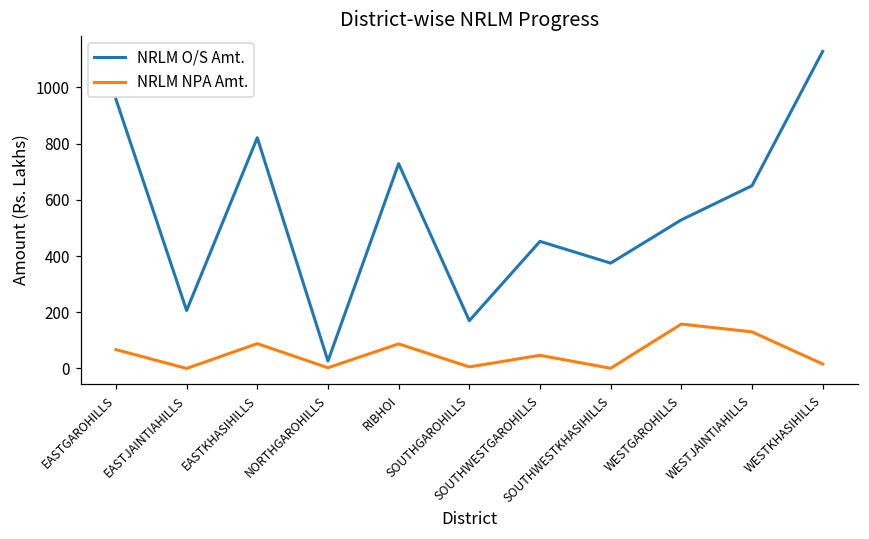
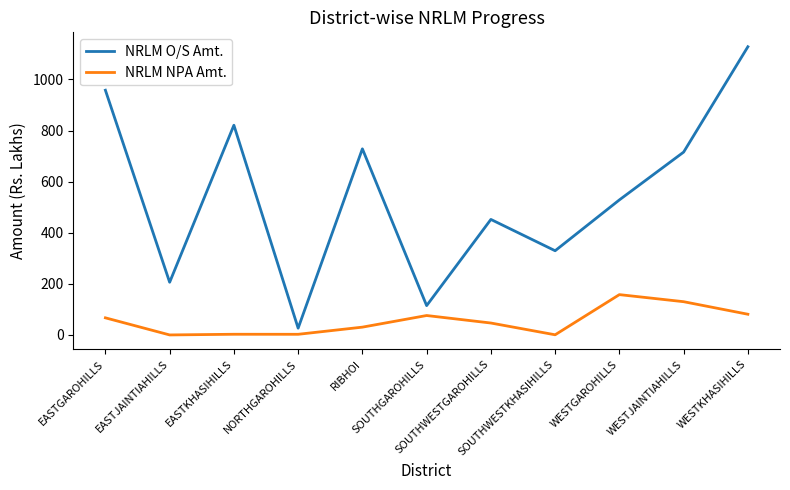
NRLM NPA Amt., EASTKHASIHILLS: 90 -> 0
NRLM NPA Amt., RIBHOI: 90 -> 30
NRLM O/S Amt., SOUTHGAROHILLS: 170 -> 110
NRLM NPA Amt., SOUTHGAROHILLS: 10 -> 80
NRLM O/S Amt., SOUTHWESTKHASIHILLS: 370 -> 330
NRLM O/S Amt., WESTJAINTIAHILLS: 650 -> 720
NRLM NPA Amt., WESTKHASIHILLS: 20 -> 80
